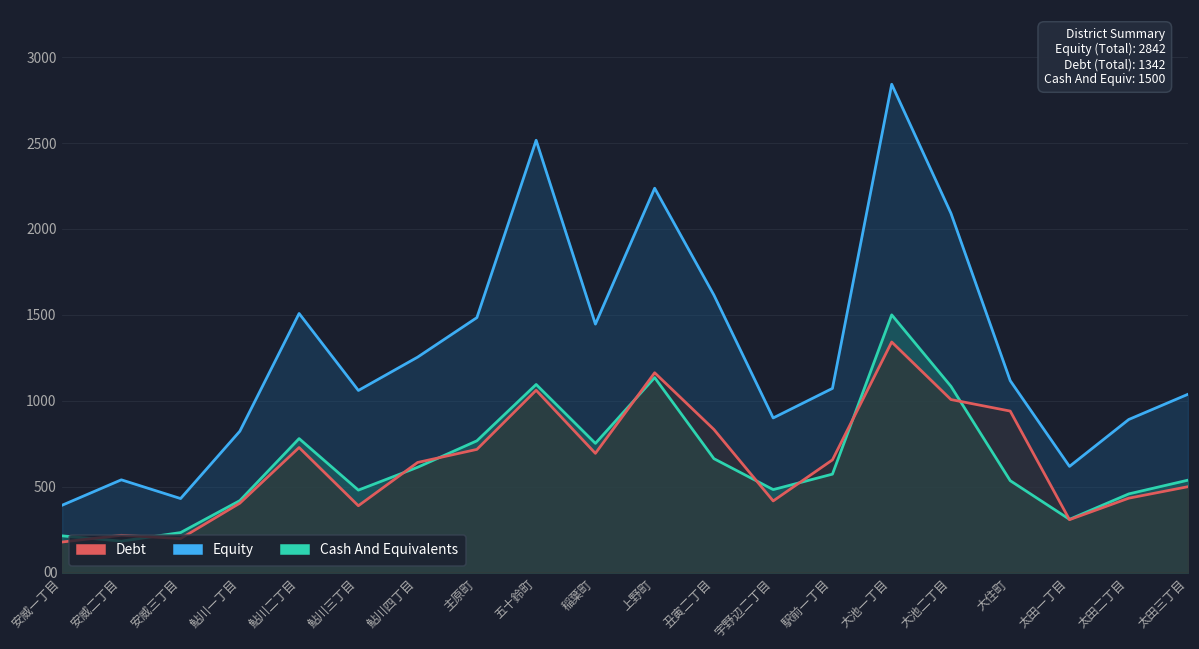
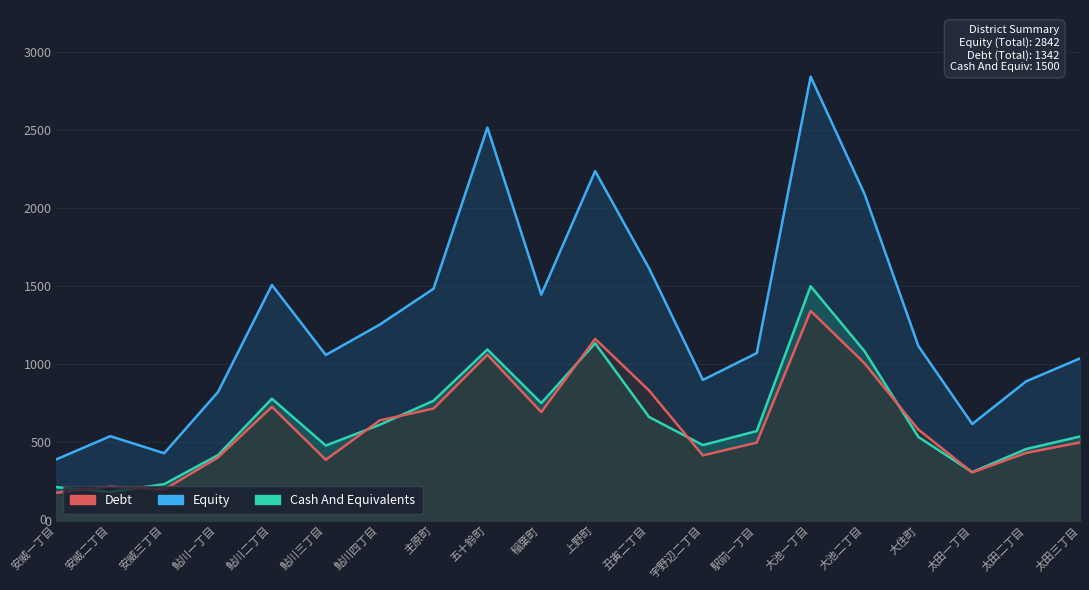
Debt, 駅前一丁目: 660 -> 500
Debt, 大住町: 940 -> 580
